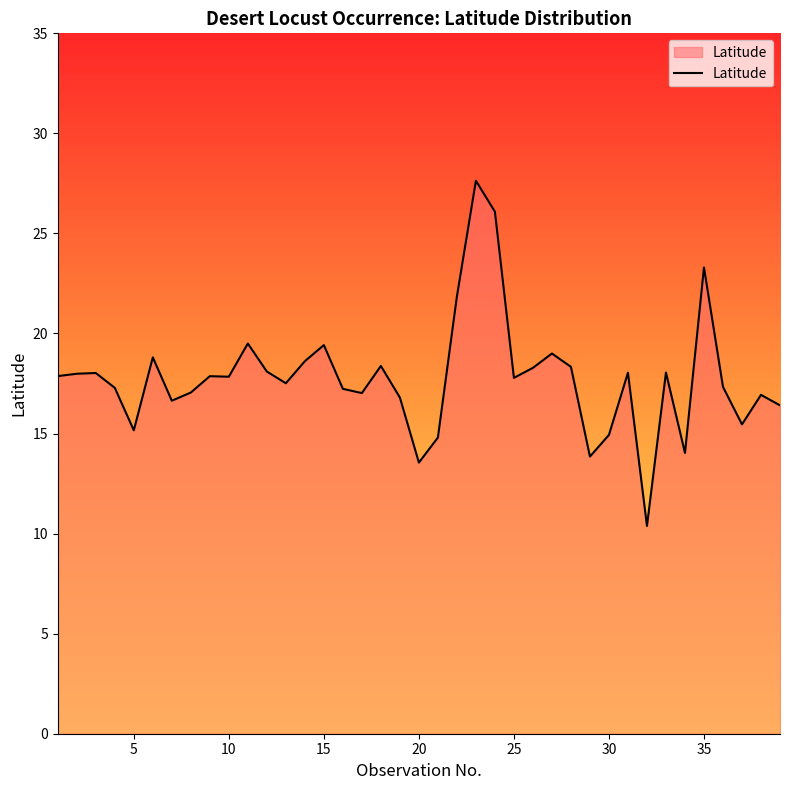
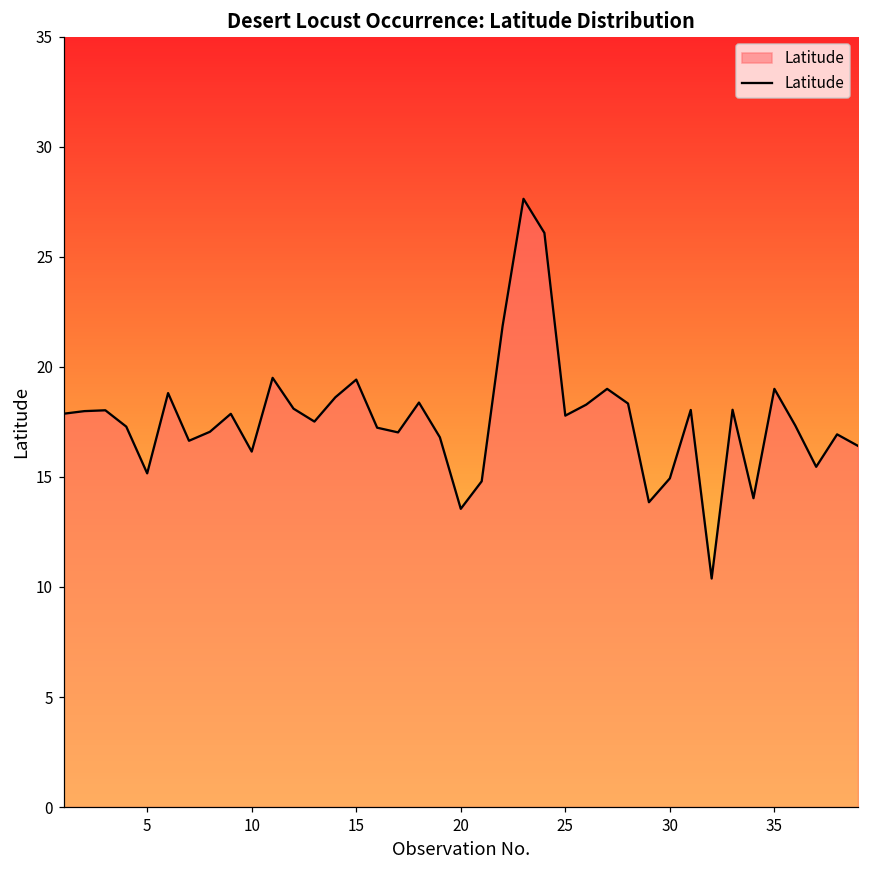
10: 17.8 -> 16.2
35: 23.3 -> 19.0
